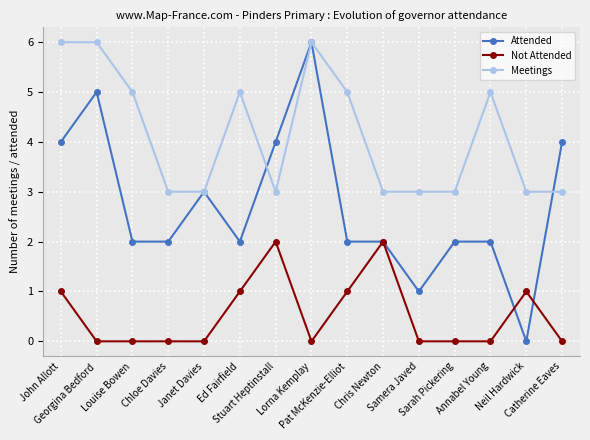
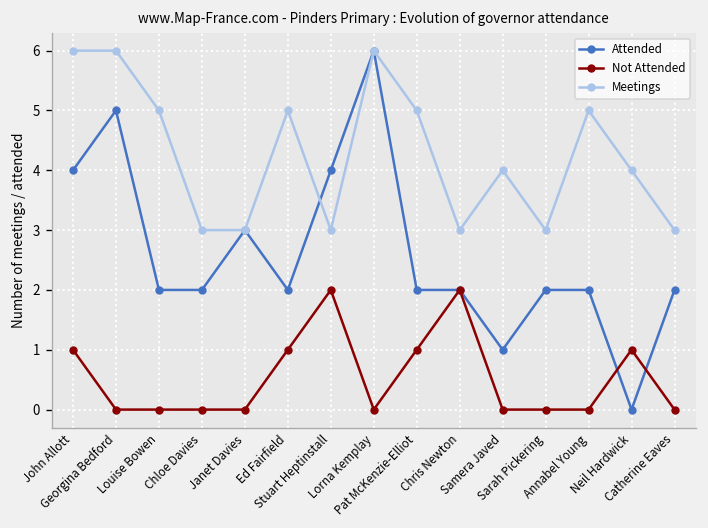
Meetings, Samera Javed: 3 -> 4
Meetings, Neil Hardwick: 3 -> 4
Attended, Catherine Eaves: 4 -> 2
